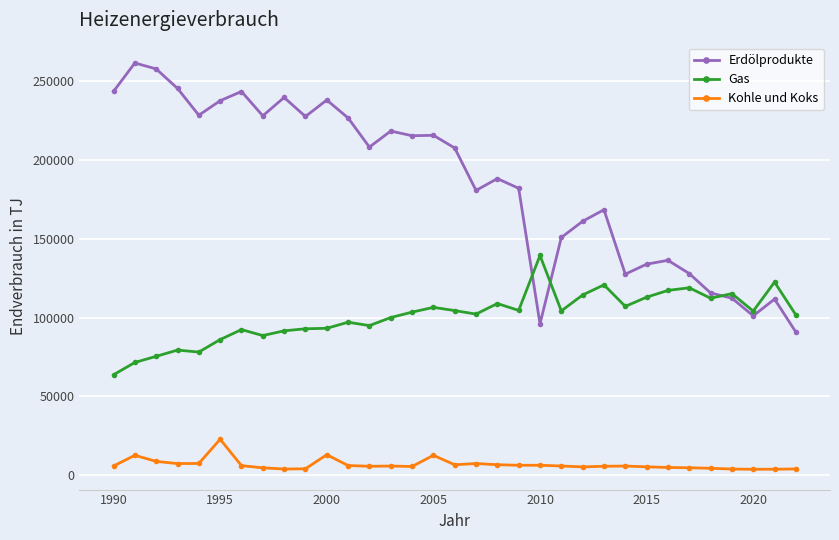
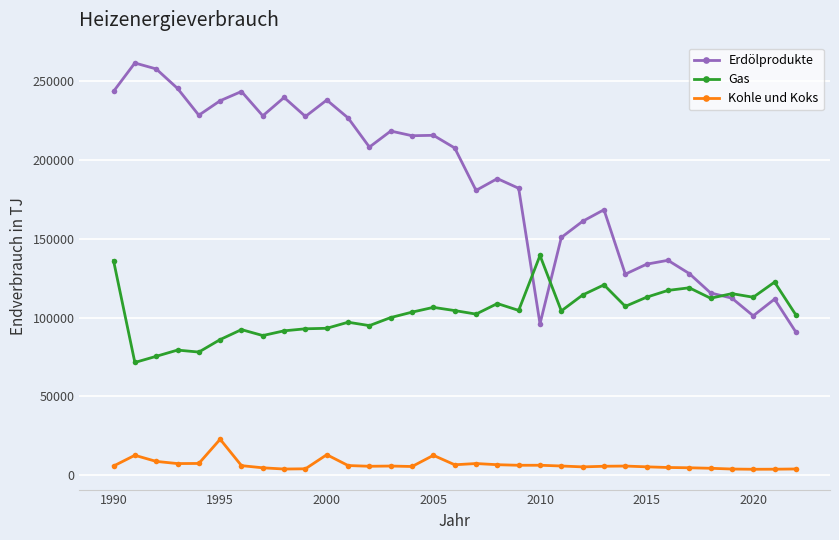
Gas, 1990: 64000 -> 136000
Gas, 2020: 104000 -> 113000
